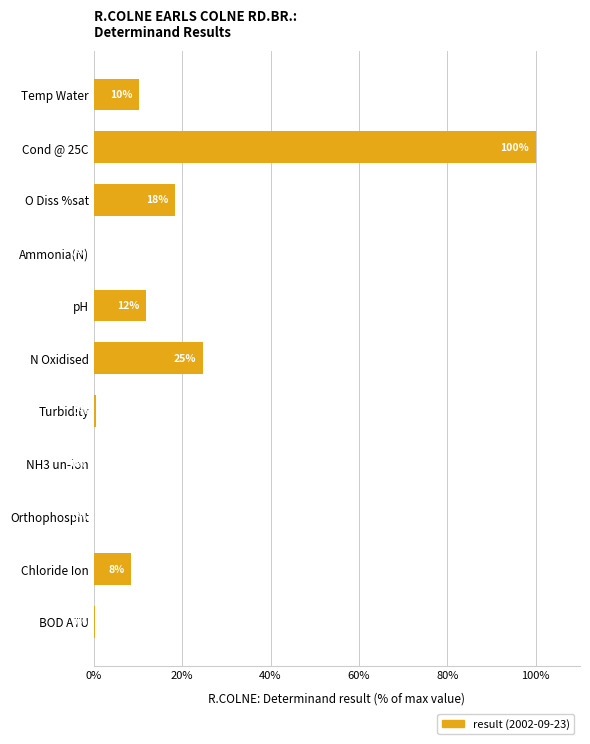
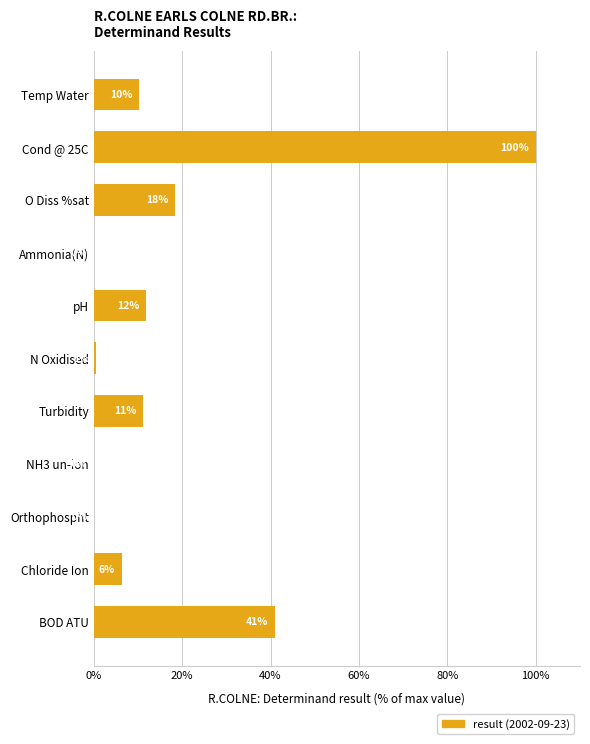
N Oxidised: 25% -> 1%
Turbidity: 0% -> 11%
Chloride Ion: 8% -> 6%
BOD ATU: 0% -> 41%
